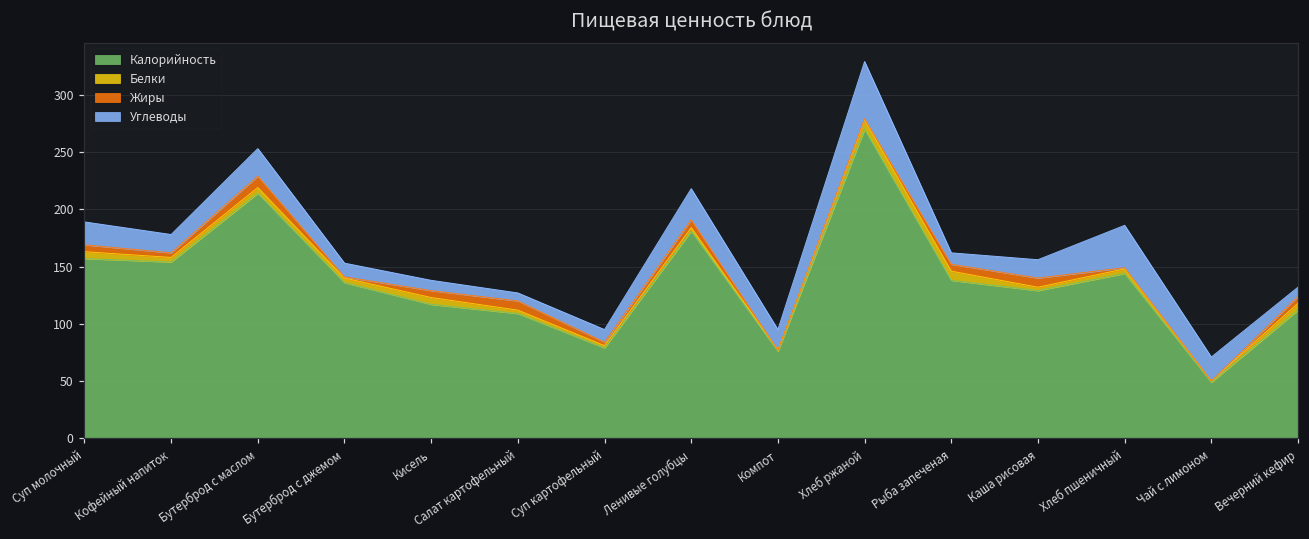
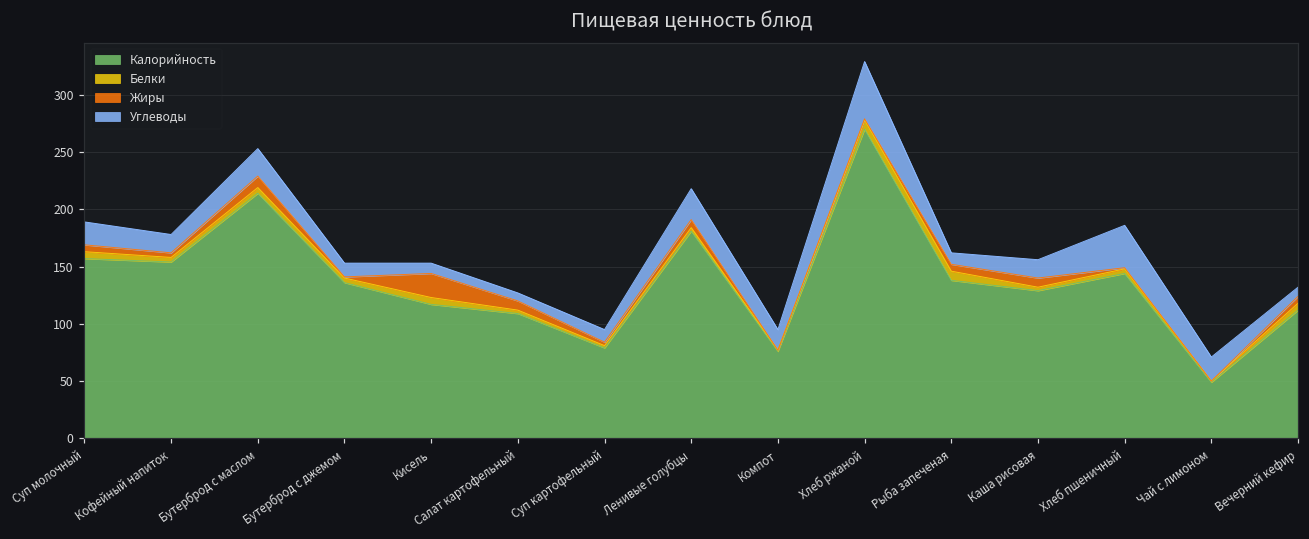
Жиры, Кисель: 6 -> 21
